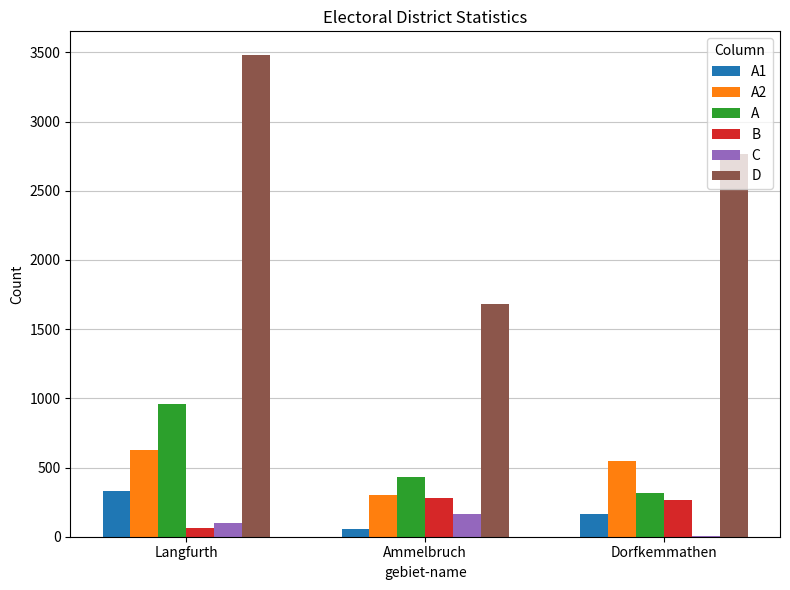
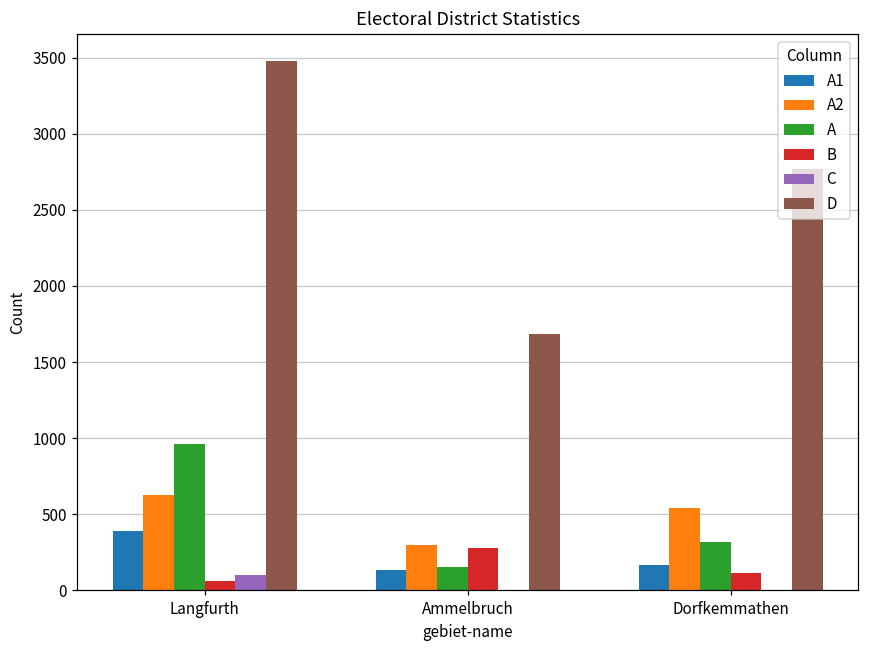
A1, Langfurth: 330 -> 390
A1, Ammelbruch: 60 -> 130
A, Ammelbruch: 430 -> 150
C, Ammelbruch: 160 -> 0
B, Dorfkemmathen: 270 -> 110
